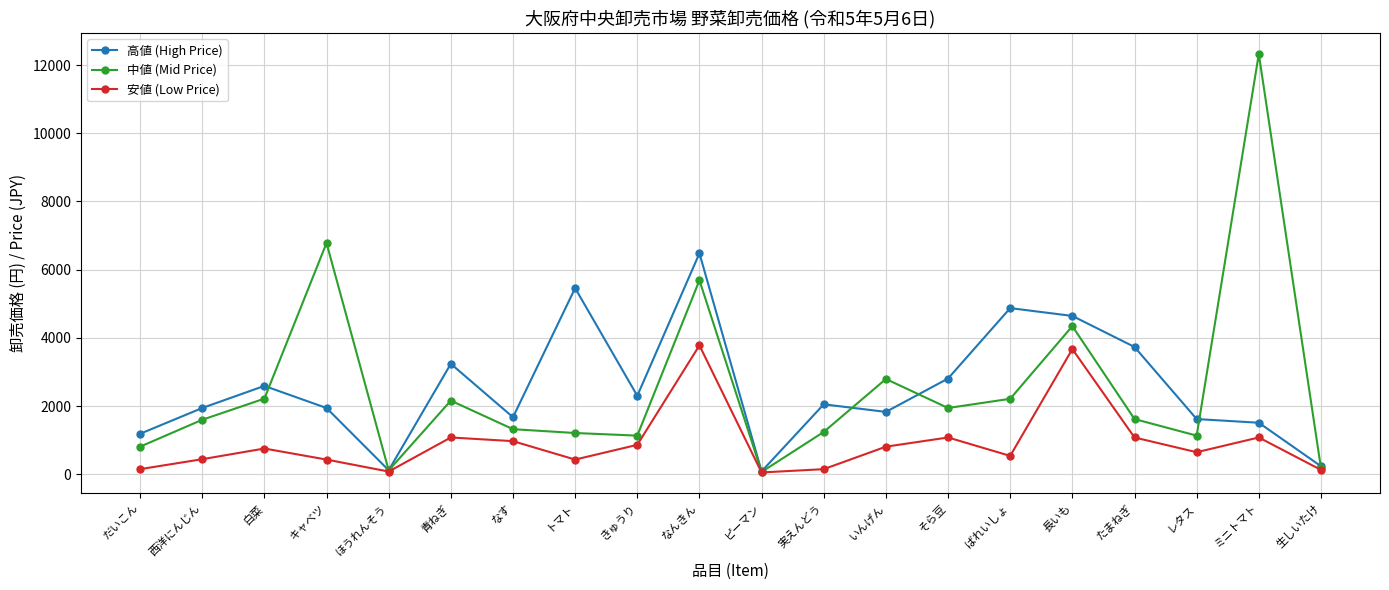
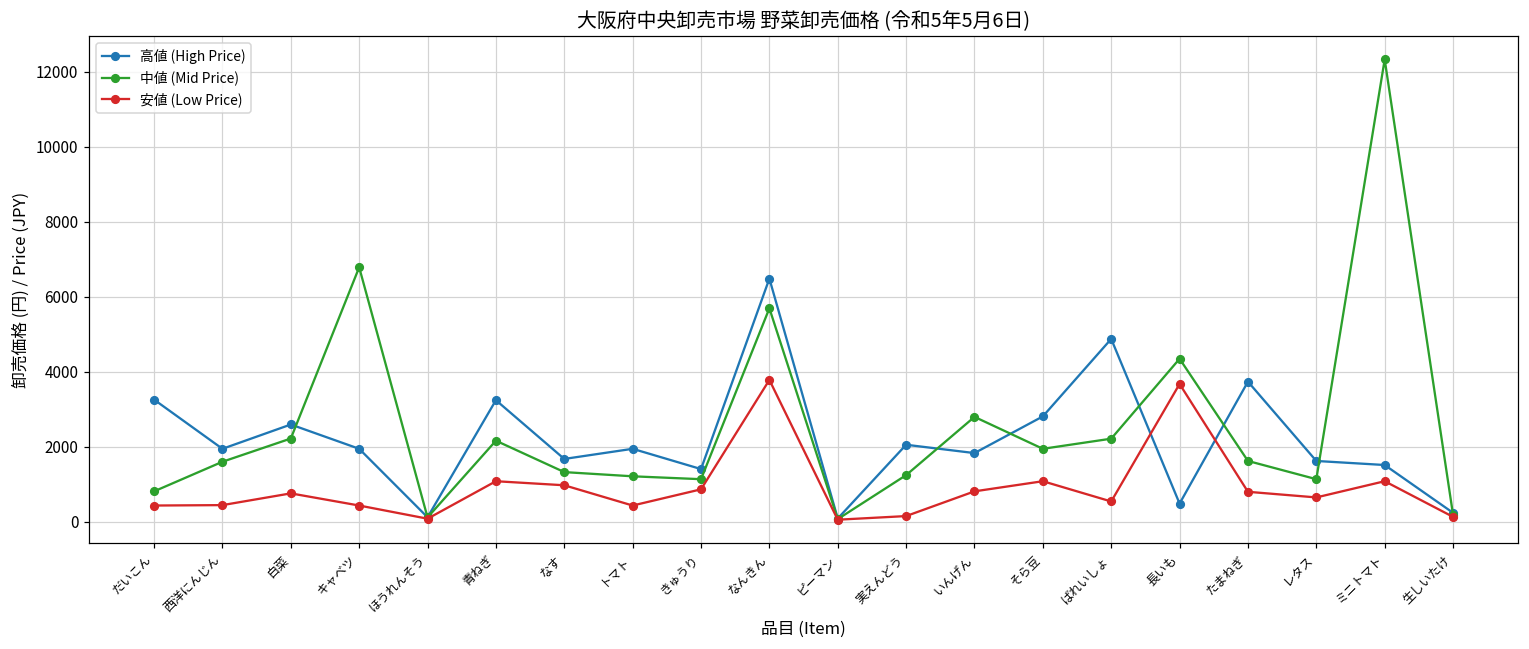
高値 (High Price), だいこん: 1200 -> 3300
安値 (Low Price), だいこん: 200 -> 400
高値 (High Price), トマト: 5500 -> 1900
高値 (High Price), きゅうり: 2300 -> 1400
高値 (High Price), 長いも: 4600 -> 500
安値 (Low Price), たまねぎ: 1100 -> 800
